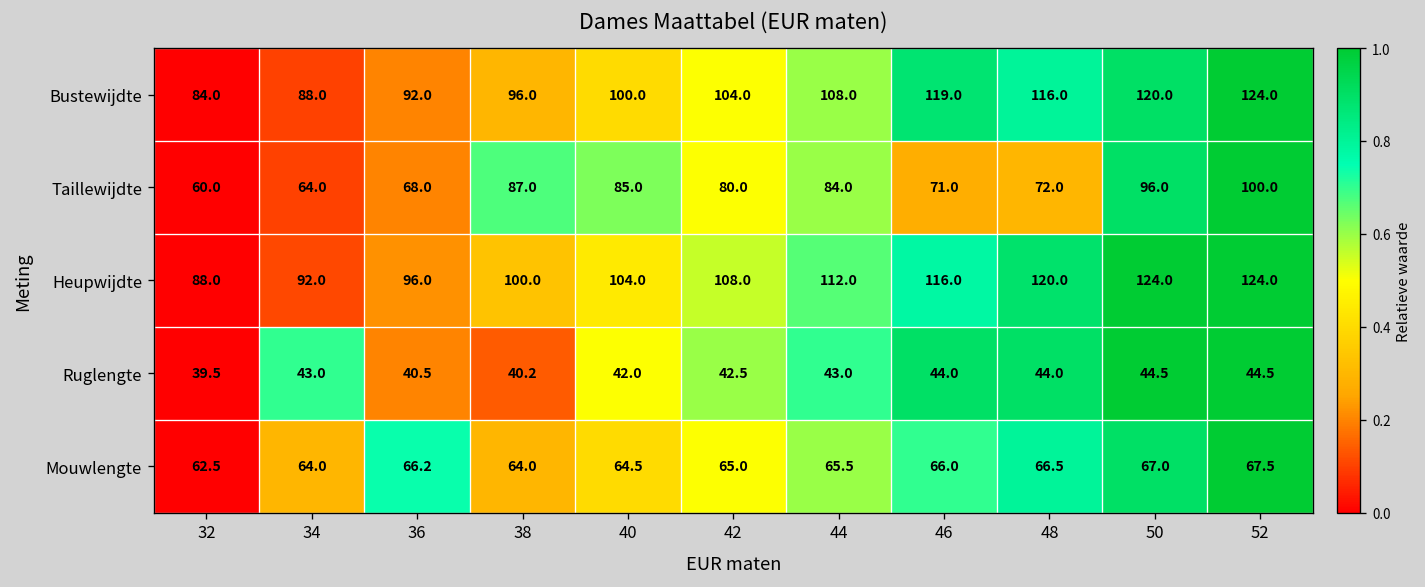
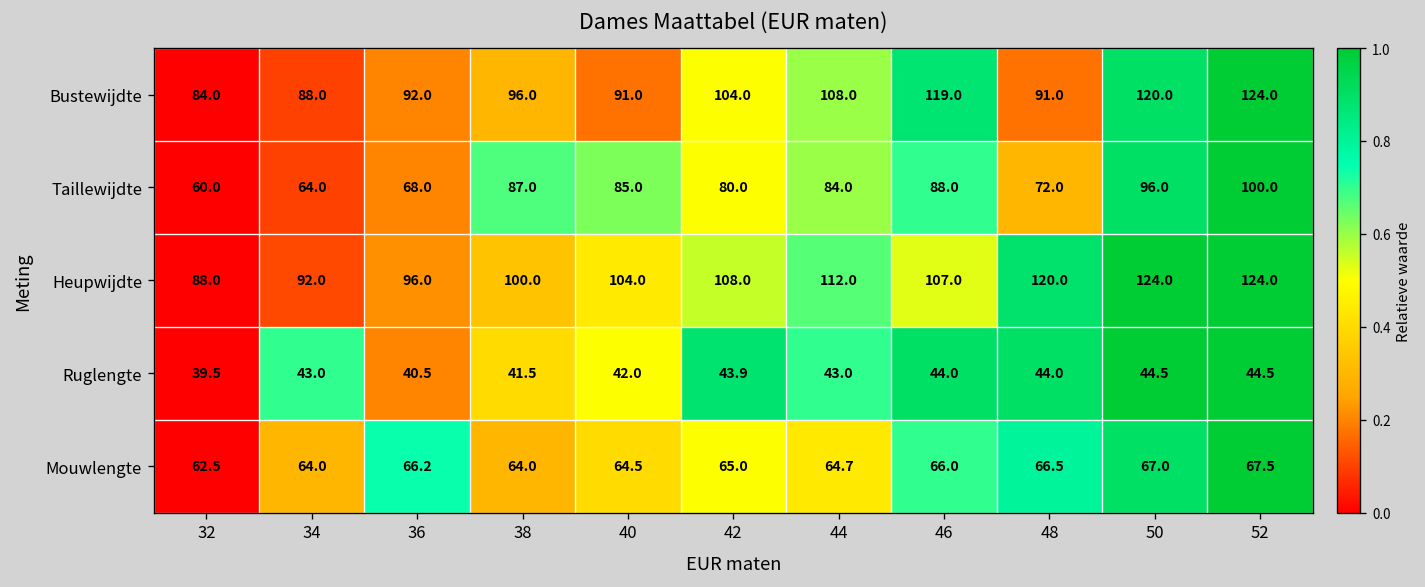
Bustewijdte, 40: 100.0 -> 91.0
Bustewijdte, 48: 116.0 -> 91.0
Taillewijdte, 46: 71.0 -> 88.0
Heupwijdte, 46: 116.0 -> 107.0
Ruglengte, 38: 40.2 -> 41.5
Ruglengte, 42: 42.5 -> 43.9
Mouwlengte, 44: 65.5 -> 64.7
